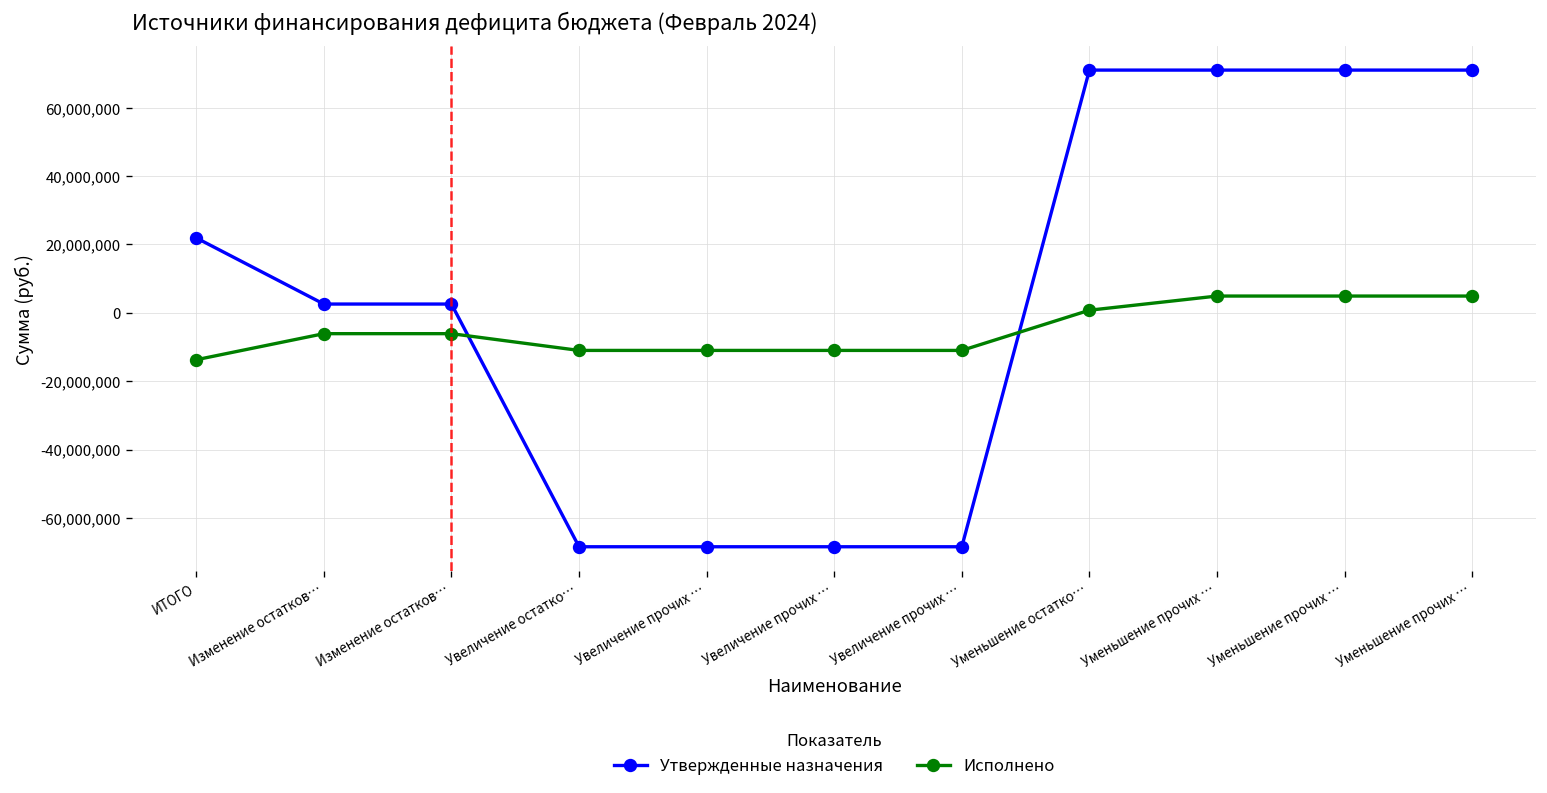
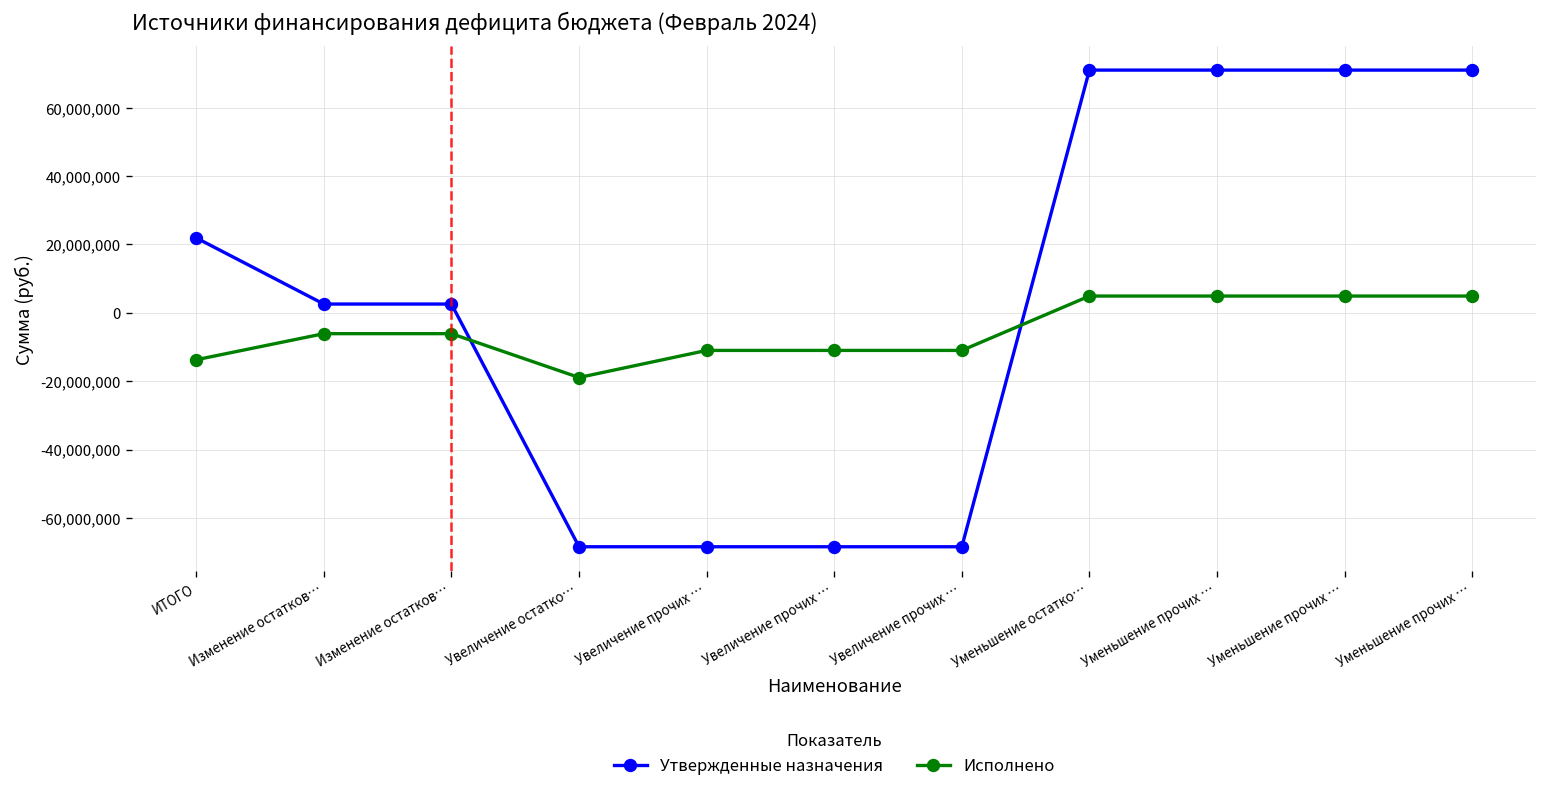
Исполнено, Увеличение остатко…: -11,000,000 -> -19,000,000
Исполнено, Уменьшение остатко…: 1,000,000 -> 5,000,000
